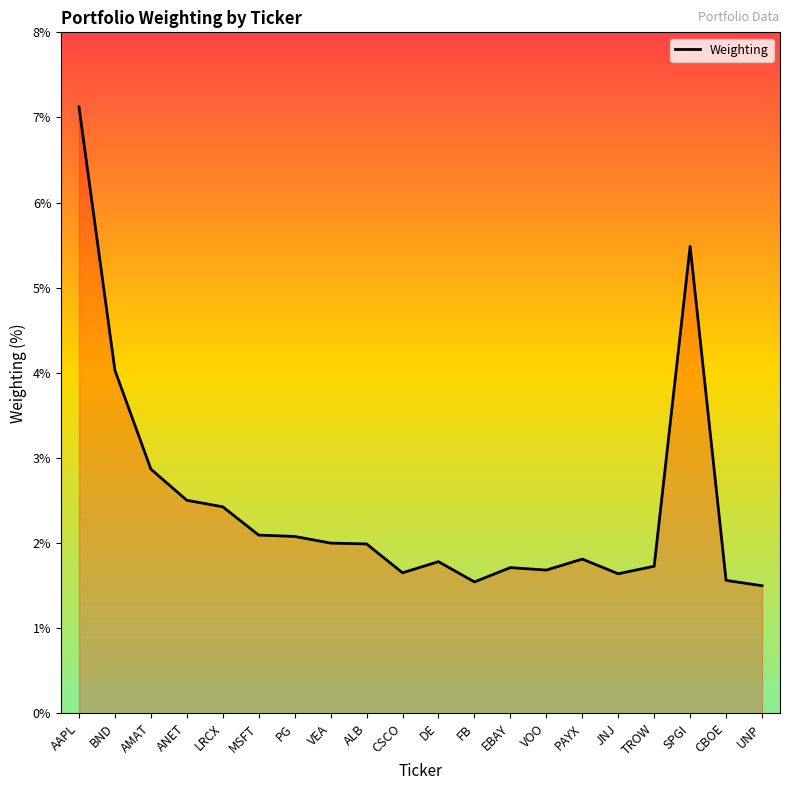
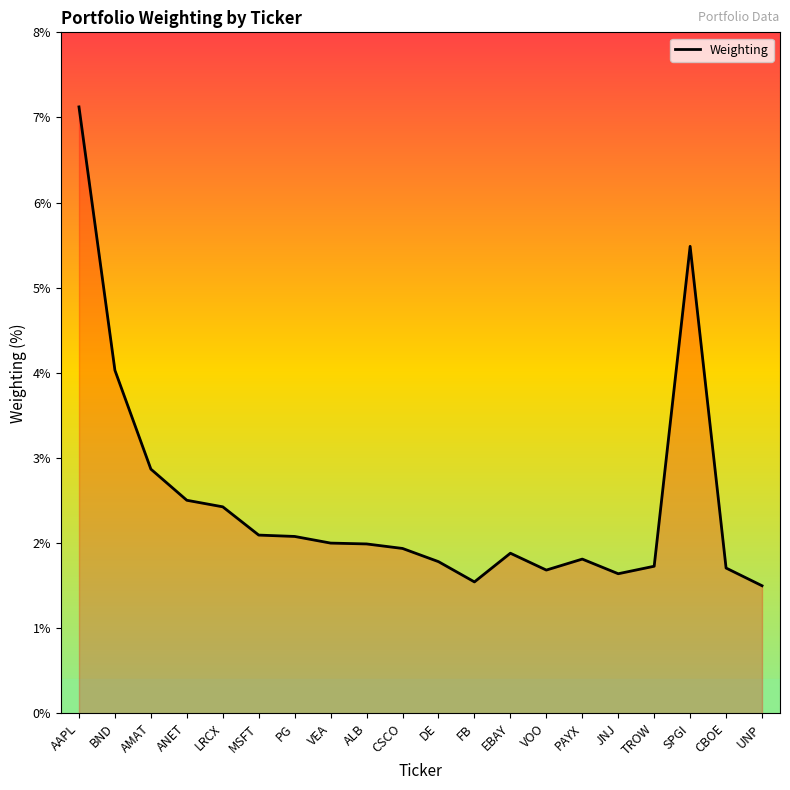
CSCO: 1.7% -> 1.9%
EBAY: 1.7% -> 1.9%
CBOE: 1.6% -> 1.7%
